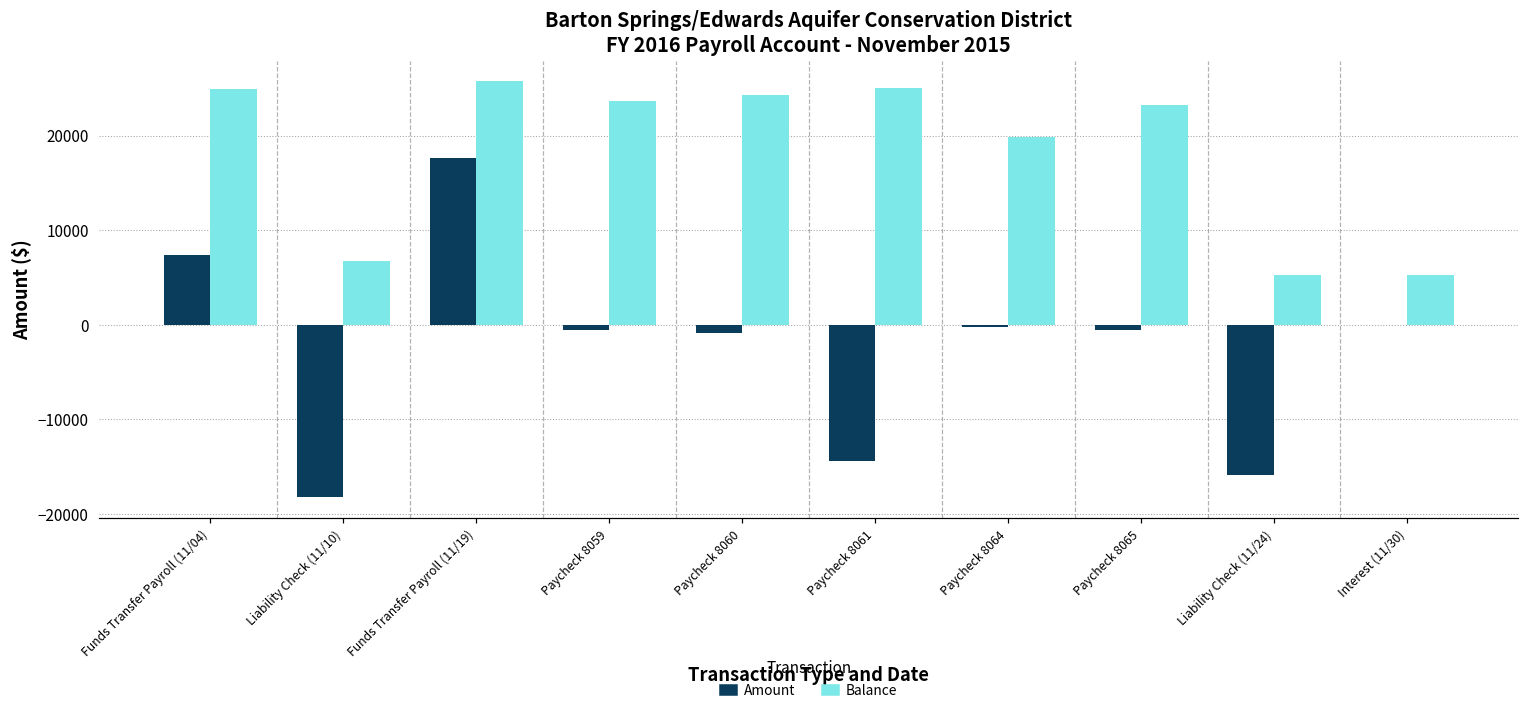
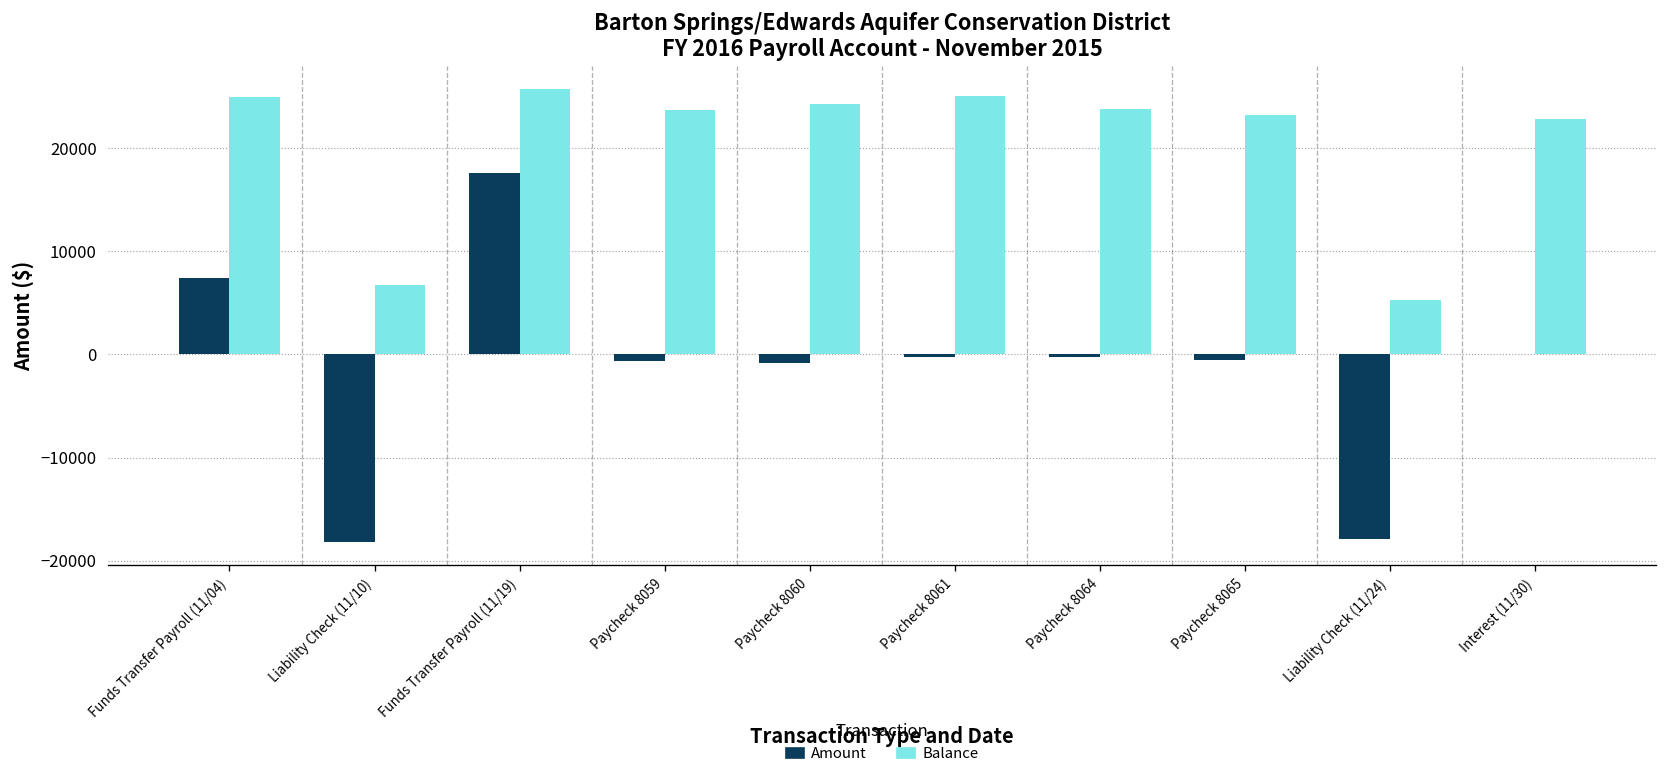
Amount, Paycheck 8061: -14000 -> 0
Balance, Paycheck 8064: 20000 -> 24000
Amount, Liability Check (11/24): -16000 -> -18000
Balance, Interest (11/30): 5000 -> 23000
